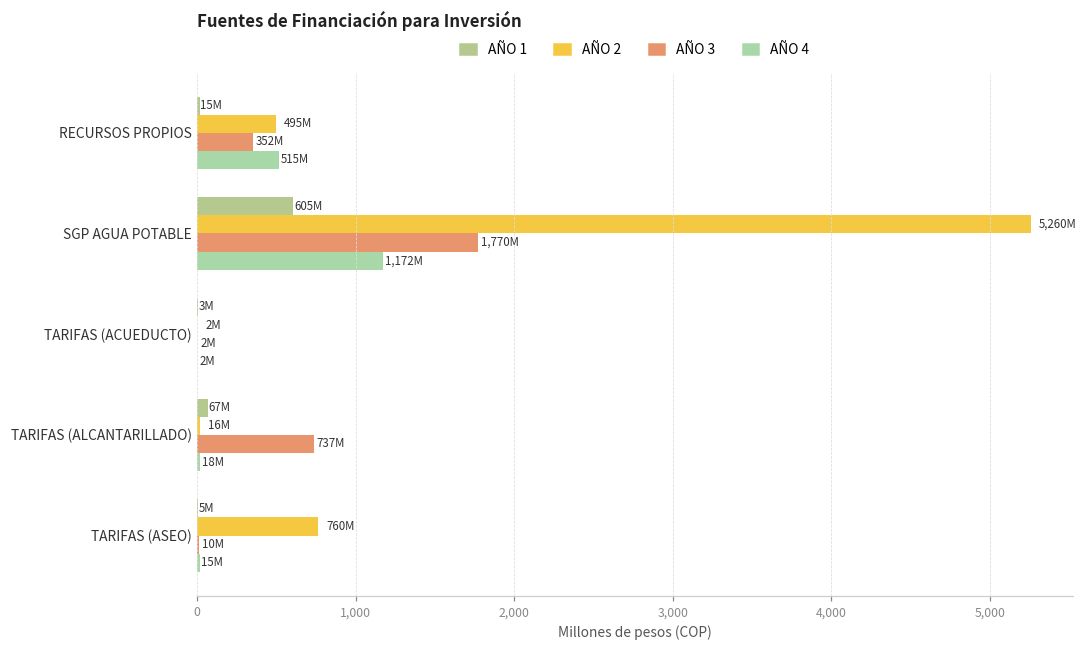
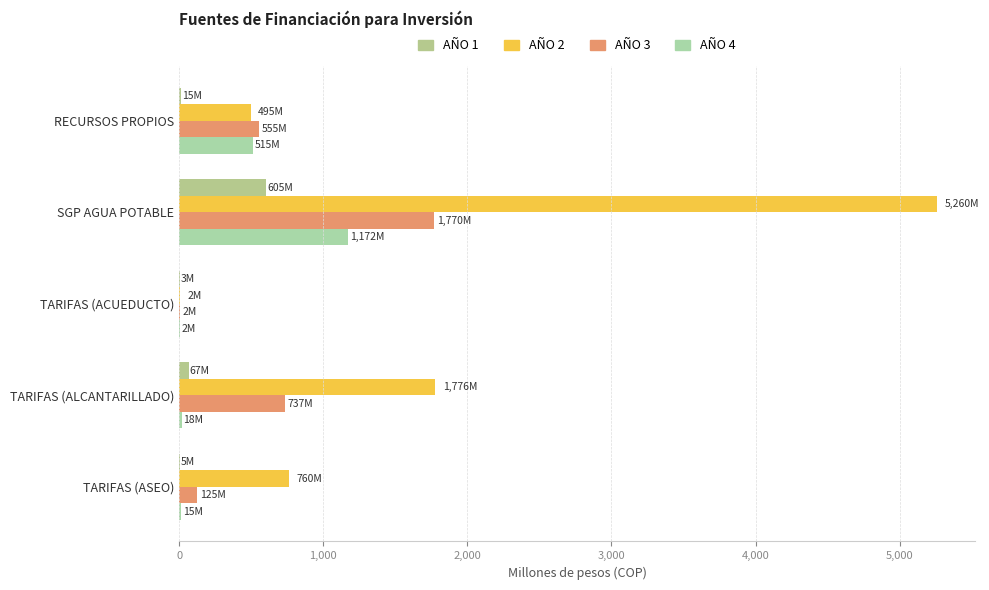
AÑO 3, RECURSOS PROPIOS: 352M -> 555M
AÑO 2, TARIFAS (ALCANTARILLADO): 16M -> 1,776M
AÑO 3, TARIFAS (ASEO): 10M -> 125M
